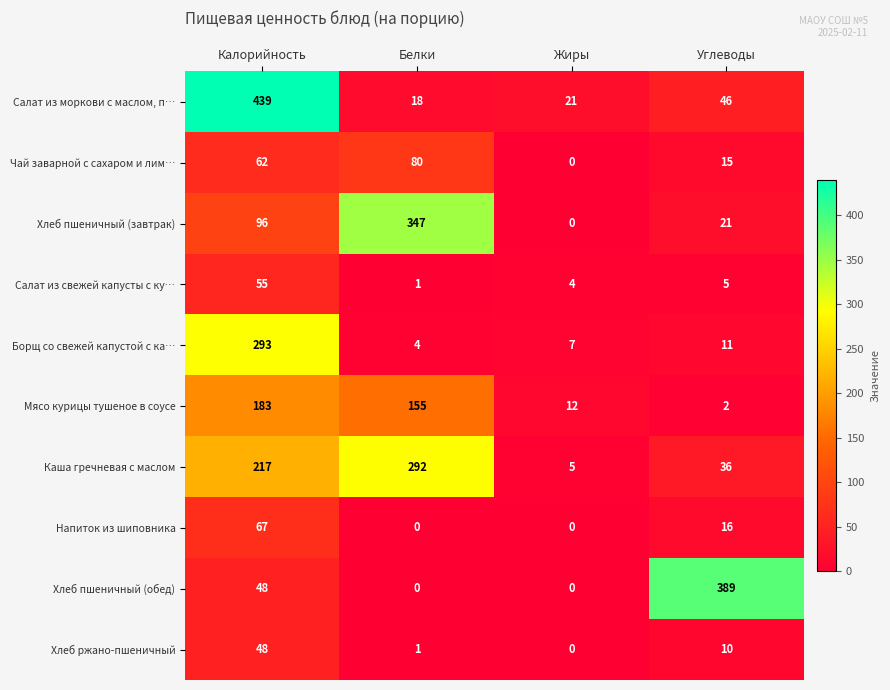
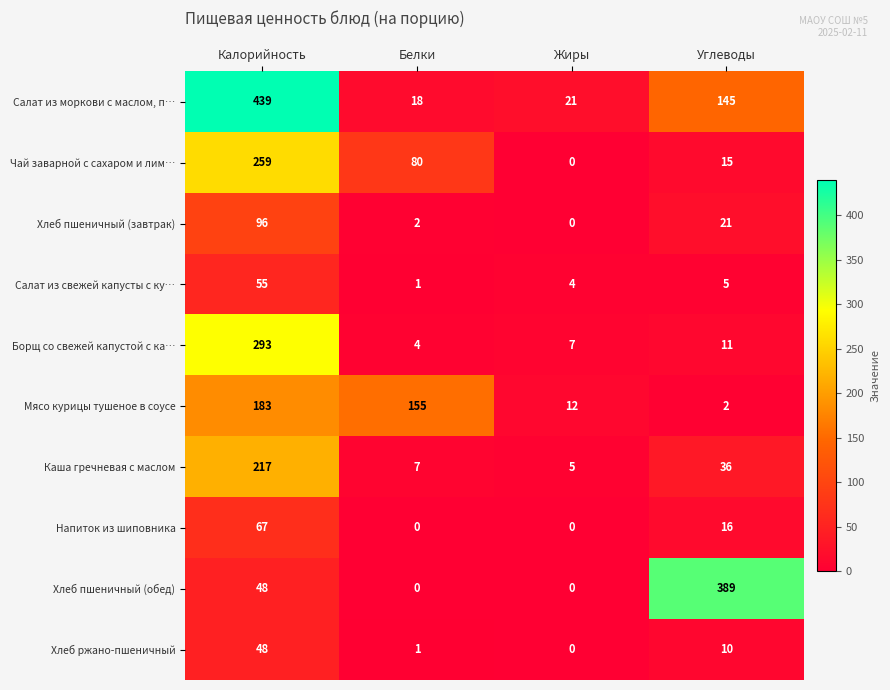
Салат из моркови с маслом, п…, Углеводы: 46 -> 145
Чай заварной с сахаром и лим…, Калорийность: 62 -> 259
Хлеб пшеничный (завтрак), Белки: 347 -> 2
Каша гречневая с маслом, Белки: 292 -> 7
